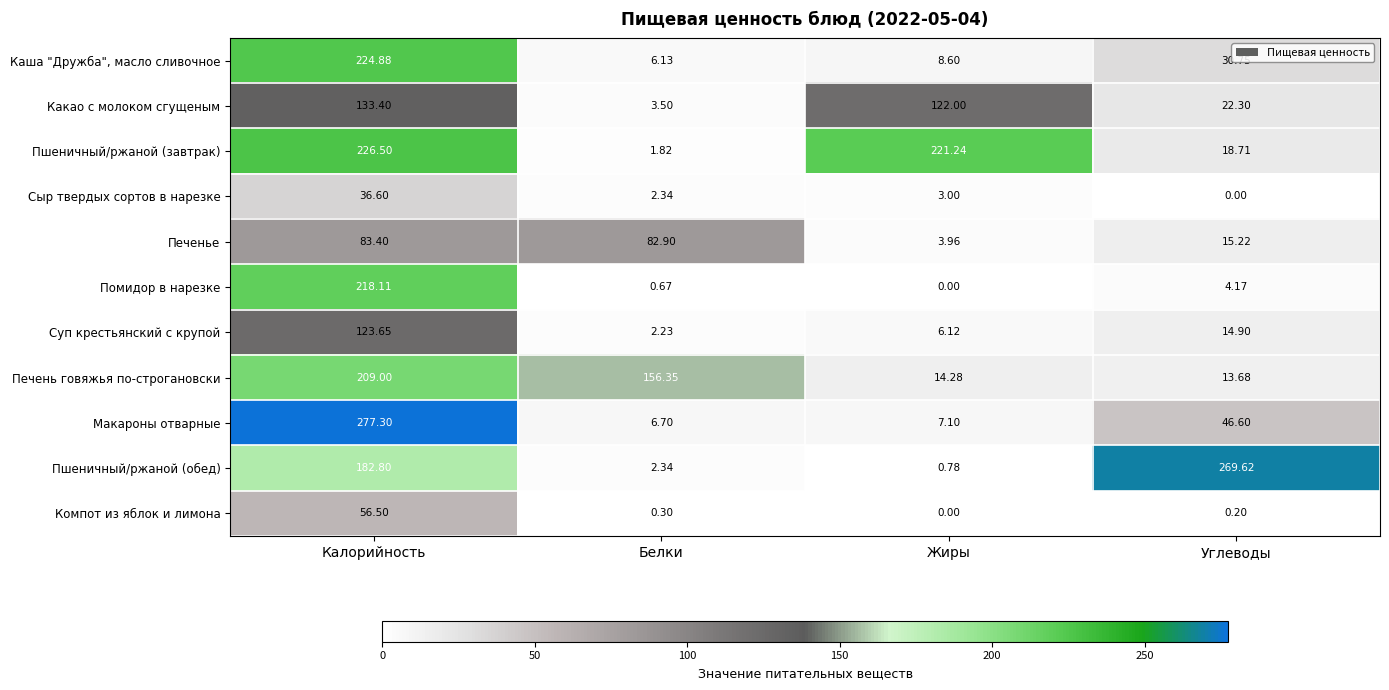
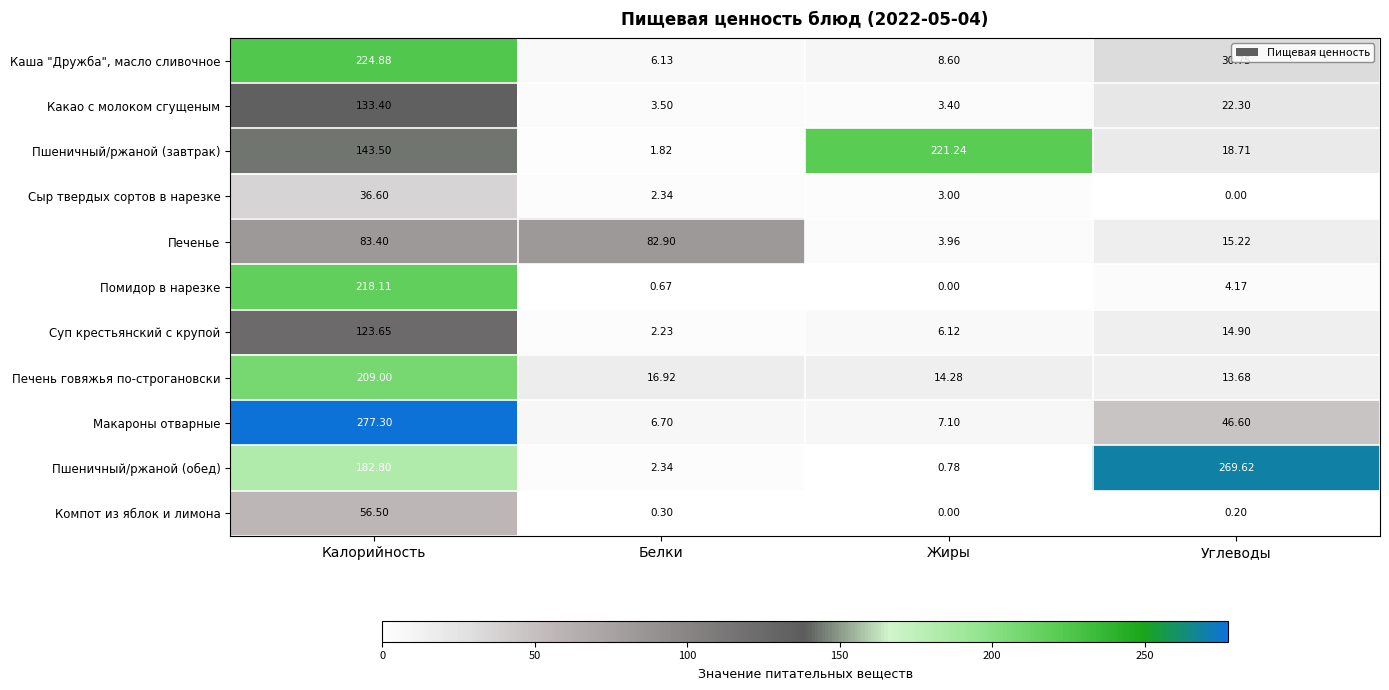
Какао с молоком сгущеным, Жиры: 122.00 -> 3.40
Пшеничный/ржаной (завтрак), Калорийность: 226.50 -> 143.50
Печень говяжья по-строгановски, Белки: 156.35 -> 16.92
